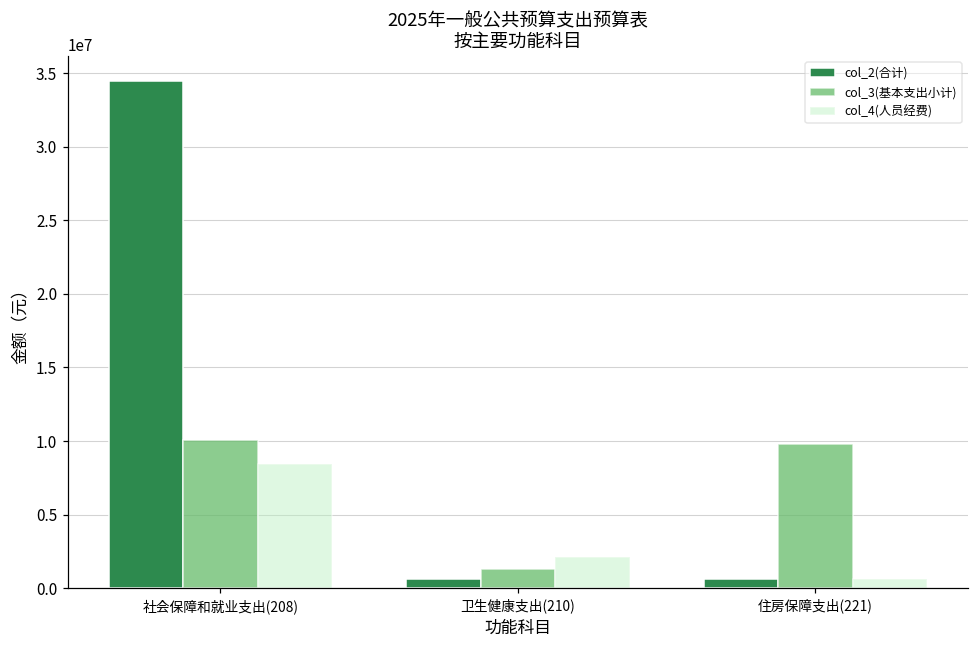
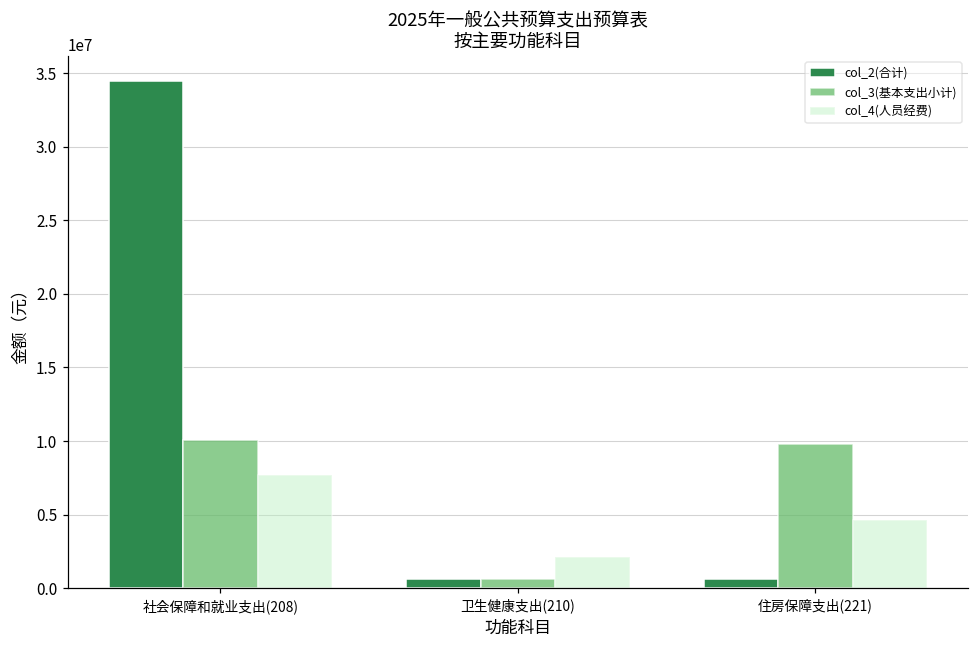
col_4(人员经费), 社会保障和就业支出(208): 8400000 -> 7700000
col_3(基本支出小计), 卫生健康支出(210): 1300000 -> 700000
col_4(人员经费), 住房保障支出(221): 600000 -> 4700000
